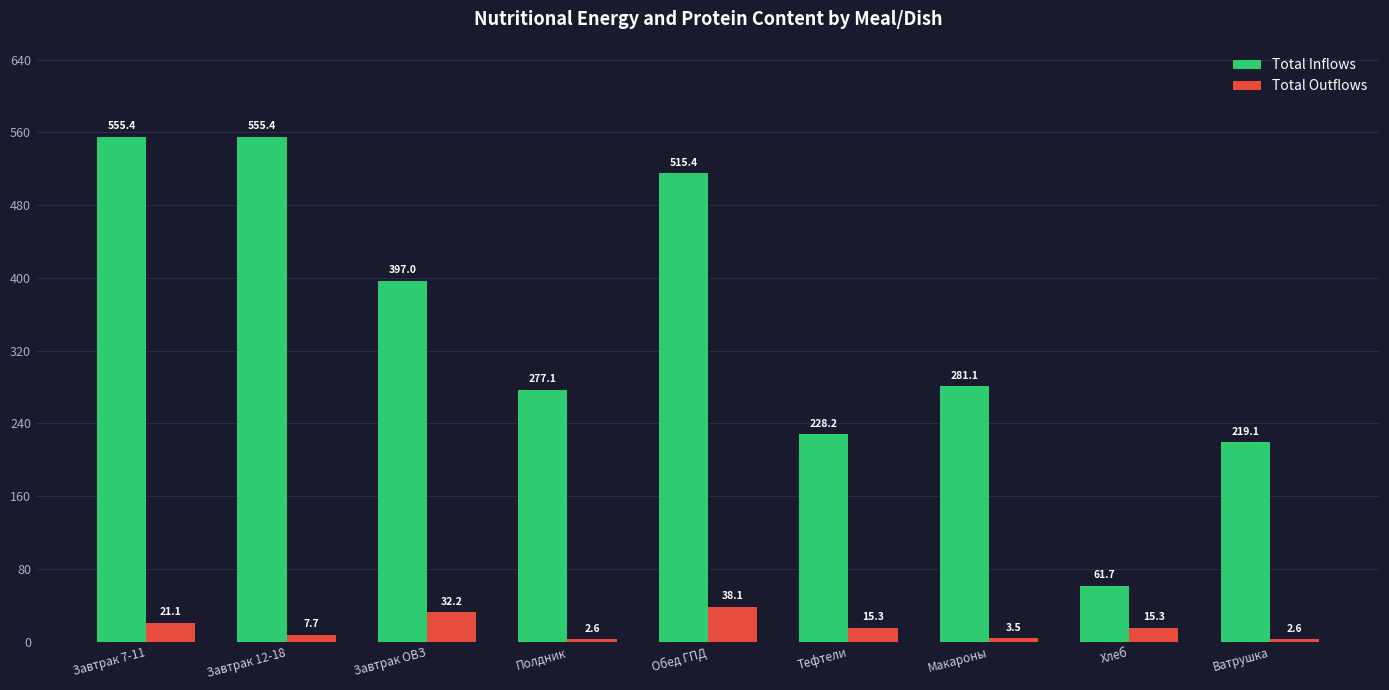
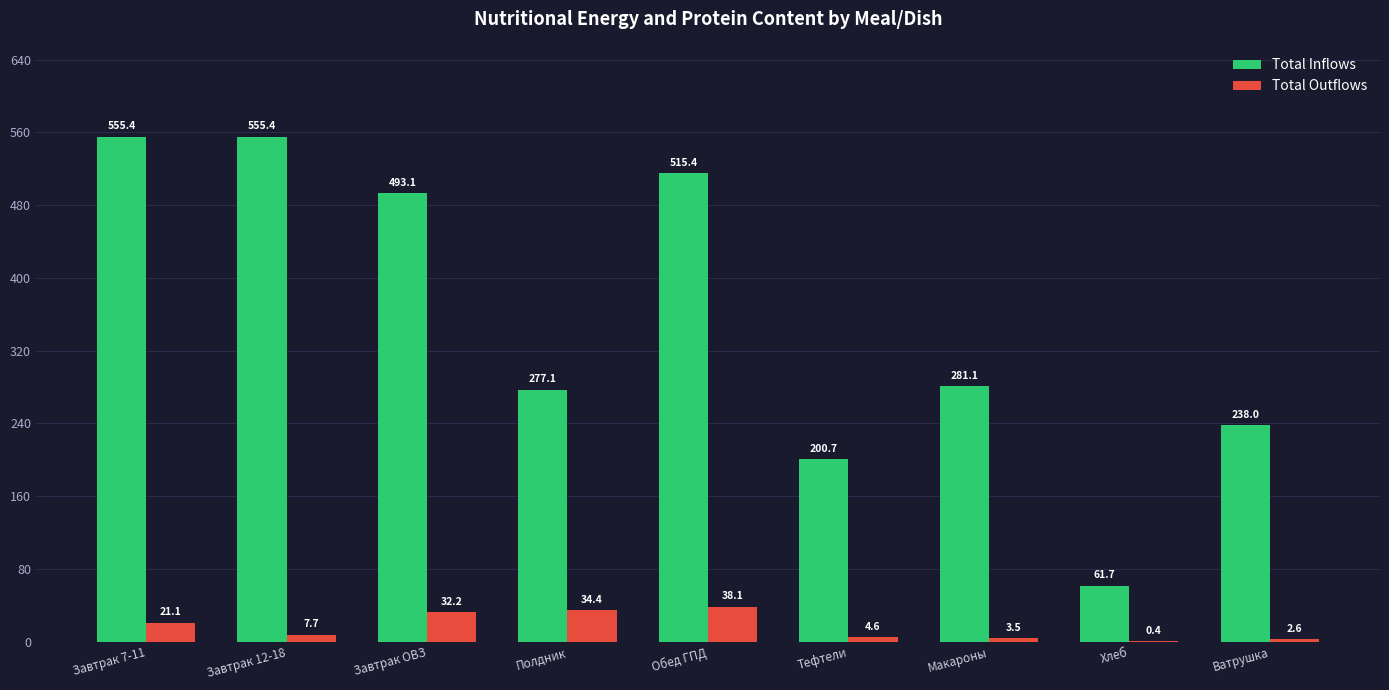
Total Inflows, Завтрак ОВЗ: 397.0 -> 493.1
Total Outflows, Полдник: 2.6 -> 34.4
Total Inflows, Тефтели: 228.2 -> 200.7
Total Outflows, Тефтели: 15.3 -> 4.6
Total Outflows, Хлеб: 15.3 -> 0.4
Total Inflows, Ватрушка: 219.1 -> 238.0
